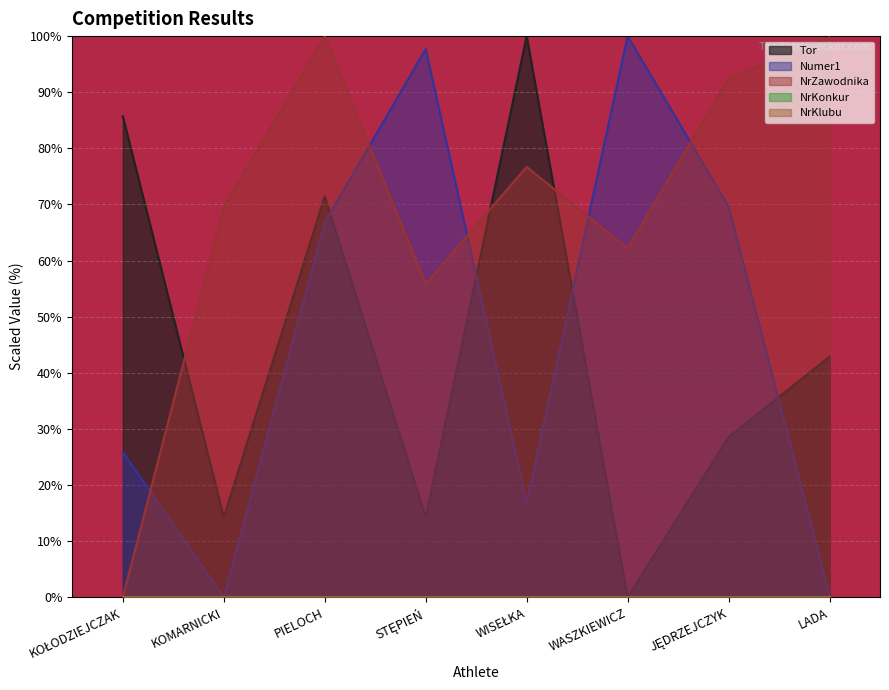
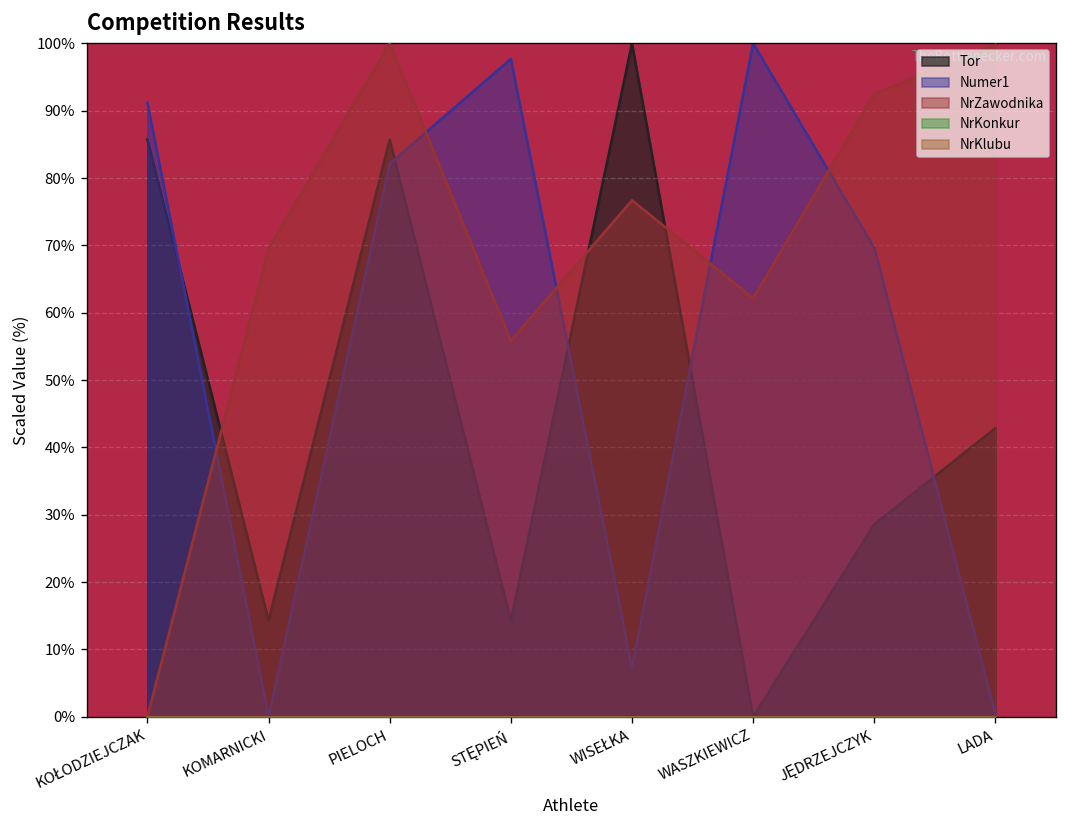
Numer1, KOŁODZIEJCZAK: 26% -> 91%
Tor, PIELOCH: 71% -> 86%
Numer1, PIELOCH: 67% -> 82%
Numer1, WISEŁKA: 17% -> 7%
